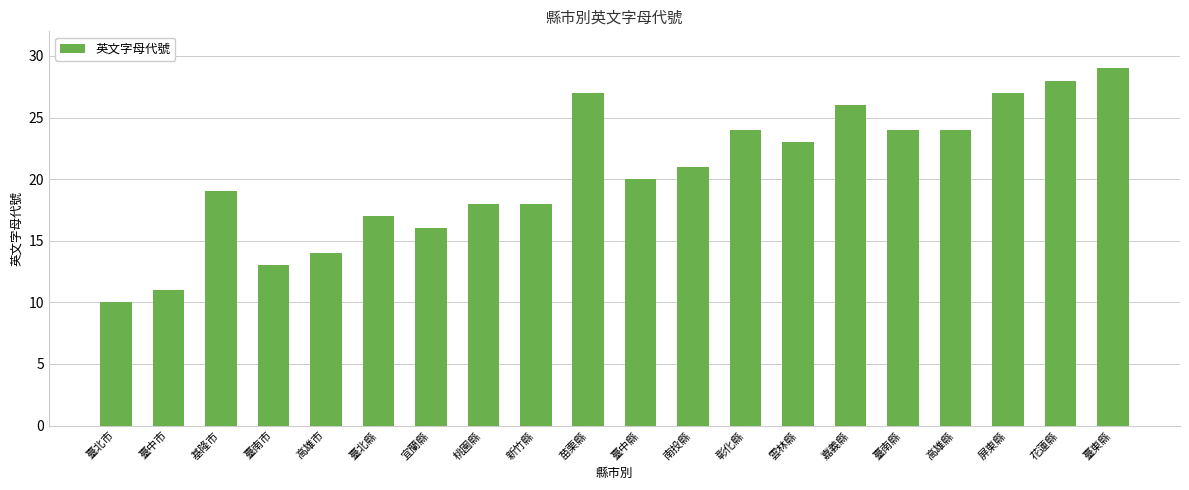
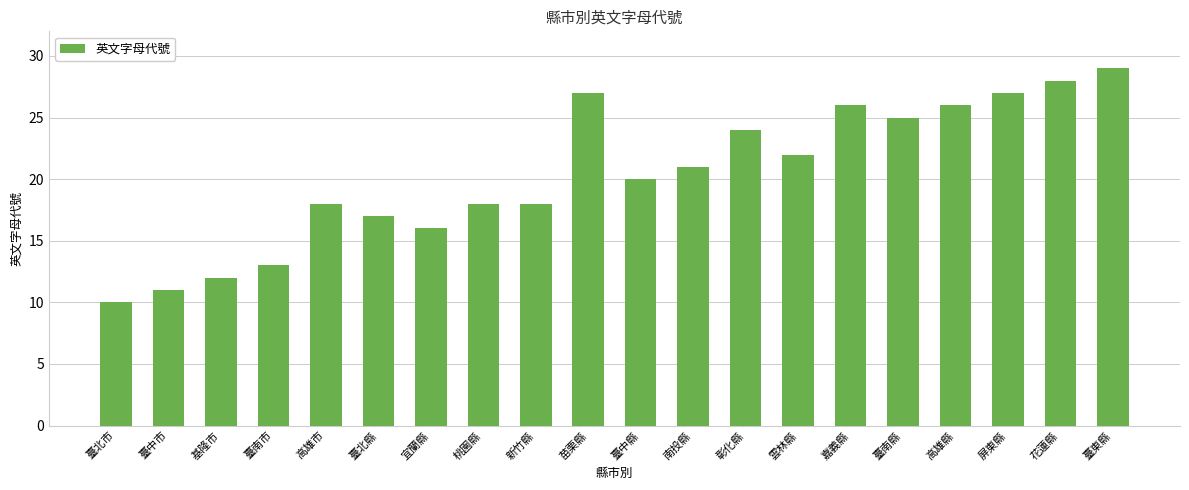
基隆市: 19 -> 12
高雄市: 14 -> 18
雲林縣: 23 -> 22
臺南縣: 24 -> 25
高雄縣: 24 -> 26
